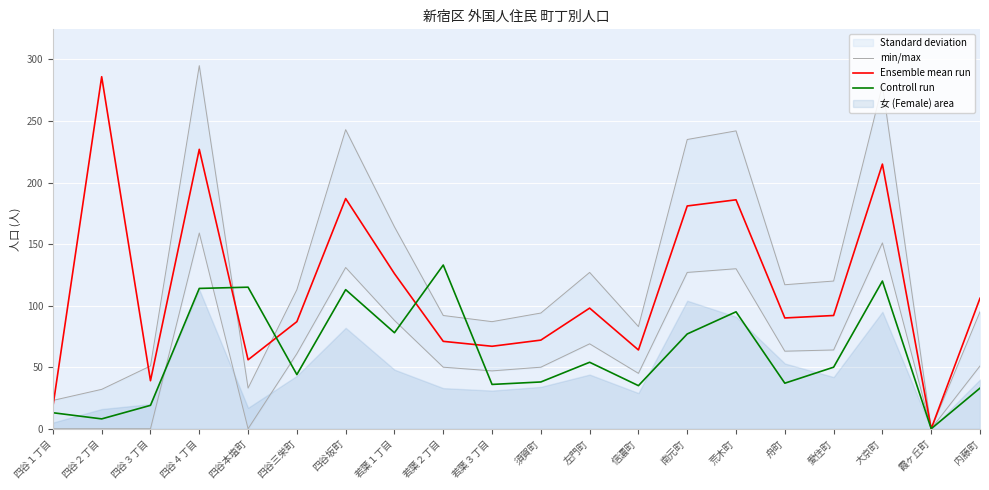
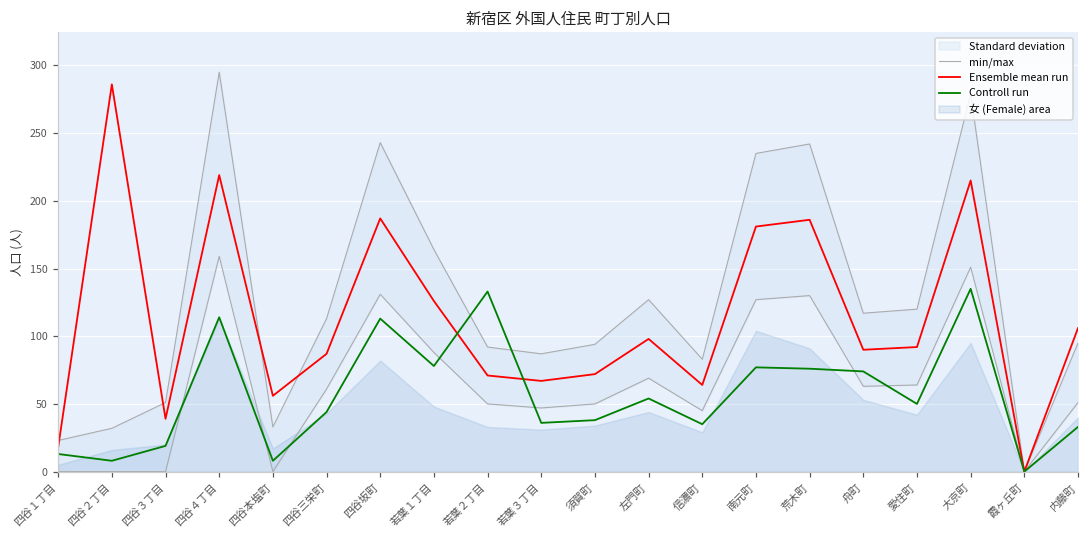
Ensemble mean run, 四谷４丁目: 227 -> 219
Controll run, 四谷本塩町: 115 -> 8
Controll run, 荒木町: 95 -> 76
Controll run, 舟町: 37 -> 74
Controll run, 大京町: 120 -> 135
